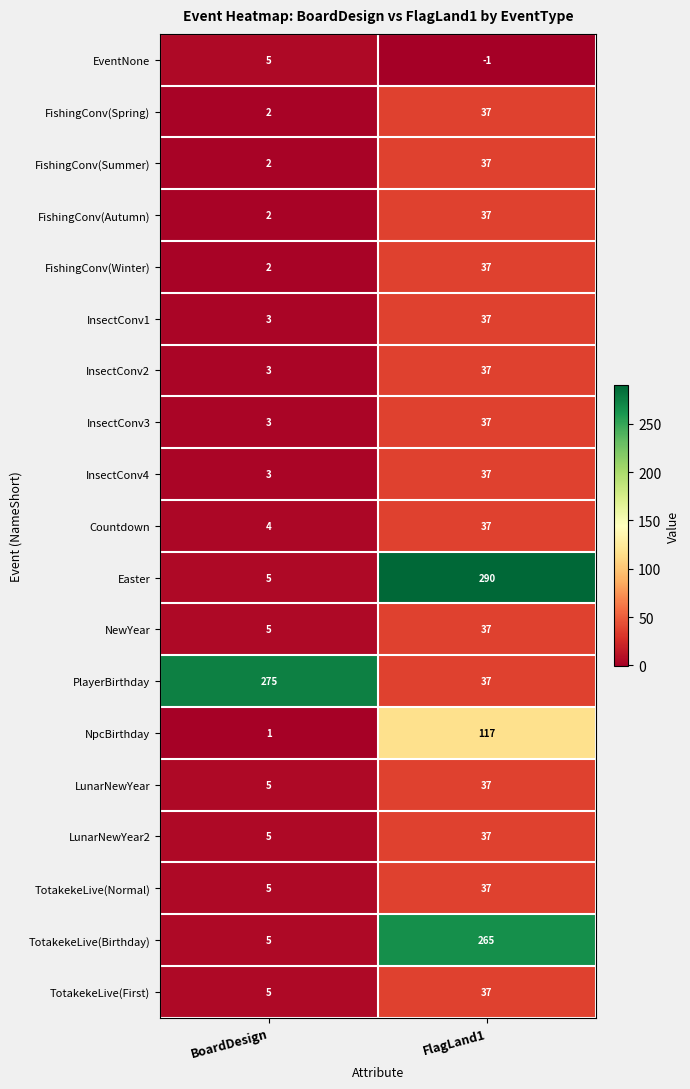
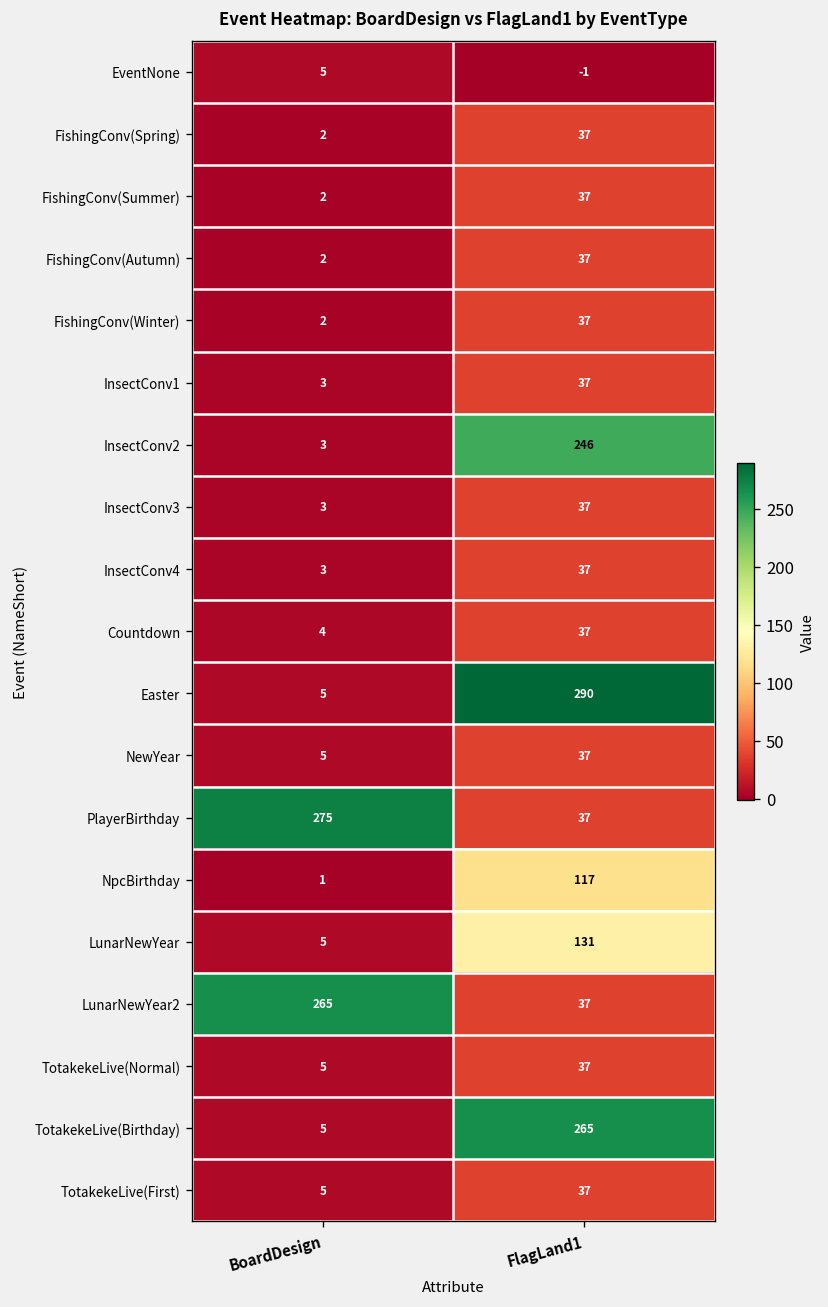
InsectConv2, FlagLand1: 37 -> 246
LunarNewYear, FlagLand1: 37 -> 131
LunarNewYear2, BoardDesign: 5 -> 265
